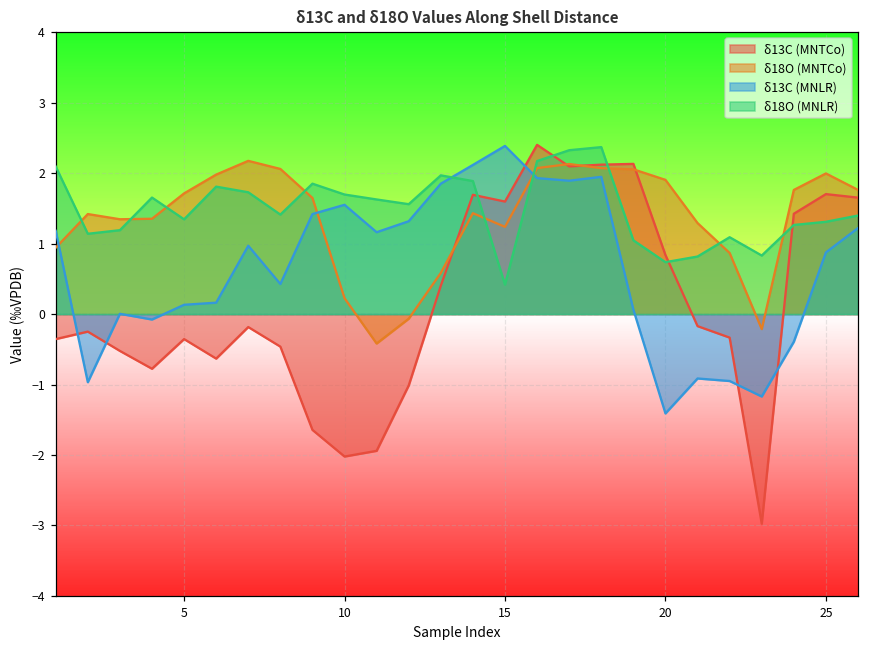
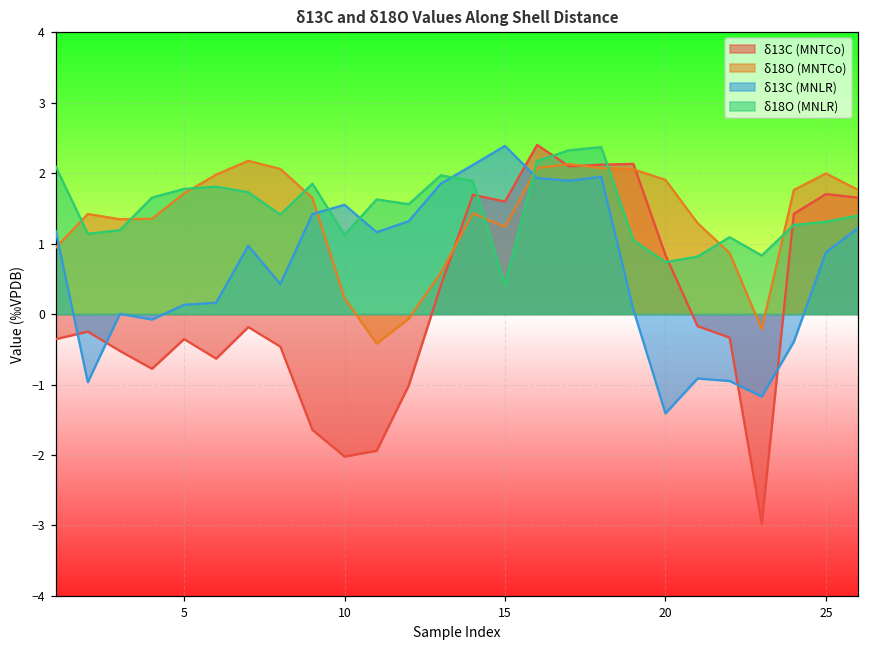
δ18O (MNLR), 5: 1.3 -> 1.8
δ18O (MNLR), 10: 1.7 -> 1.1
